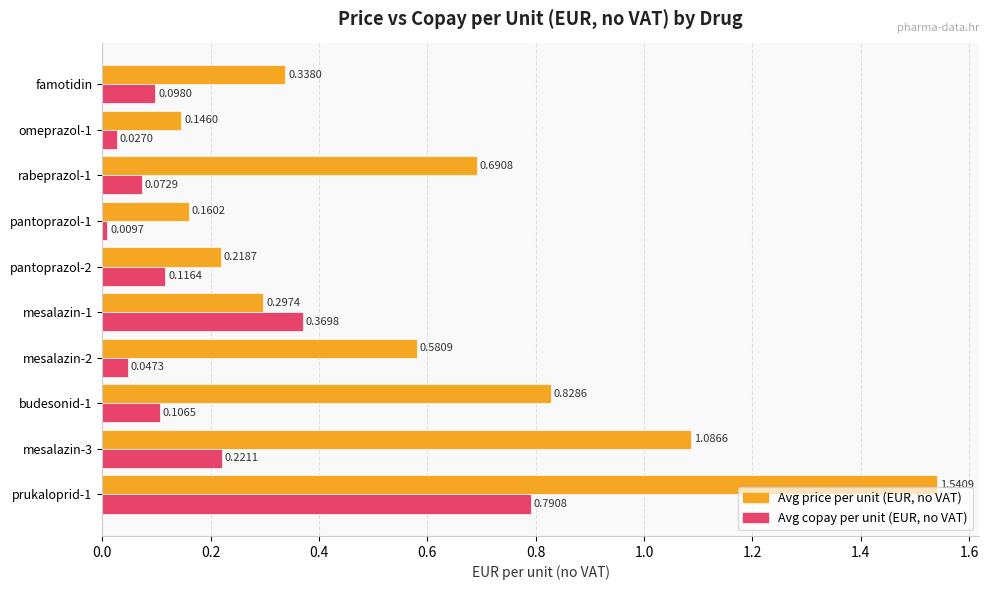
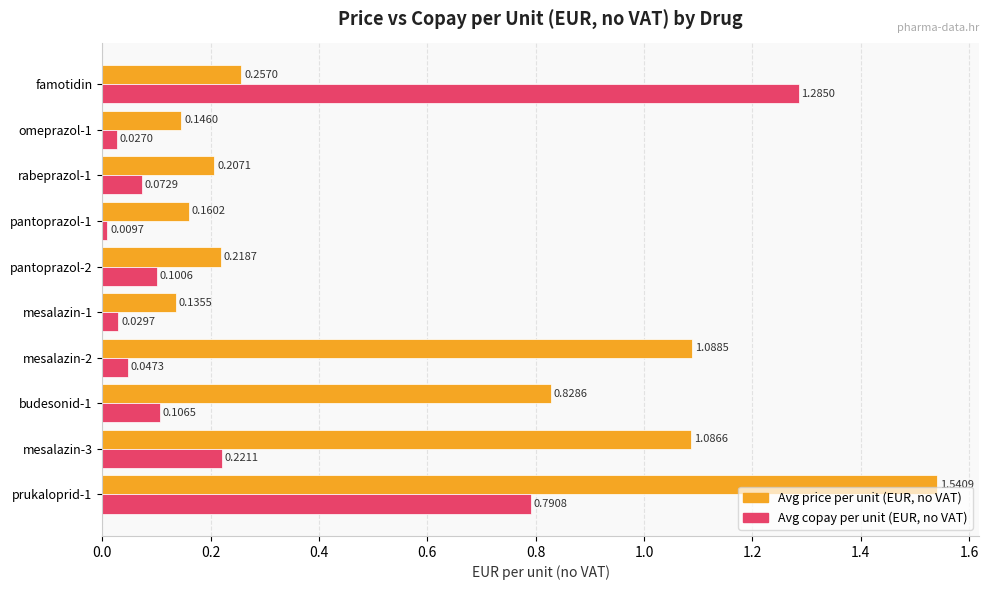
Avg price per unit (EUR, no VAT), famotidin: 0.3380 -> 0.2570
Avg copay per unit (EUR, no VAT), famotidin: 0.0980 -> 1.2850
Avg price per unit (EUR, no VAT), rabeprazol-1: 0.6908 -> 0.2071
Avg copay per unit (EUR, no VAT), pantoprazol-2: 0.1164 -> 0.1006
Avg price per unit (EUR, no VAT), mesalazin-1: 0.2974 -> 0.1355
Avg copay per unit (EUR, no VAT), mesalazin-1: 0.3698 -> 0.0297
Avg price per unit (EUR, no VAT), mesalazin-2: 0.5809 -> 1.0885
